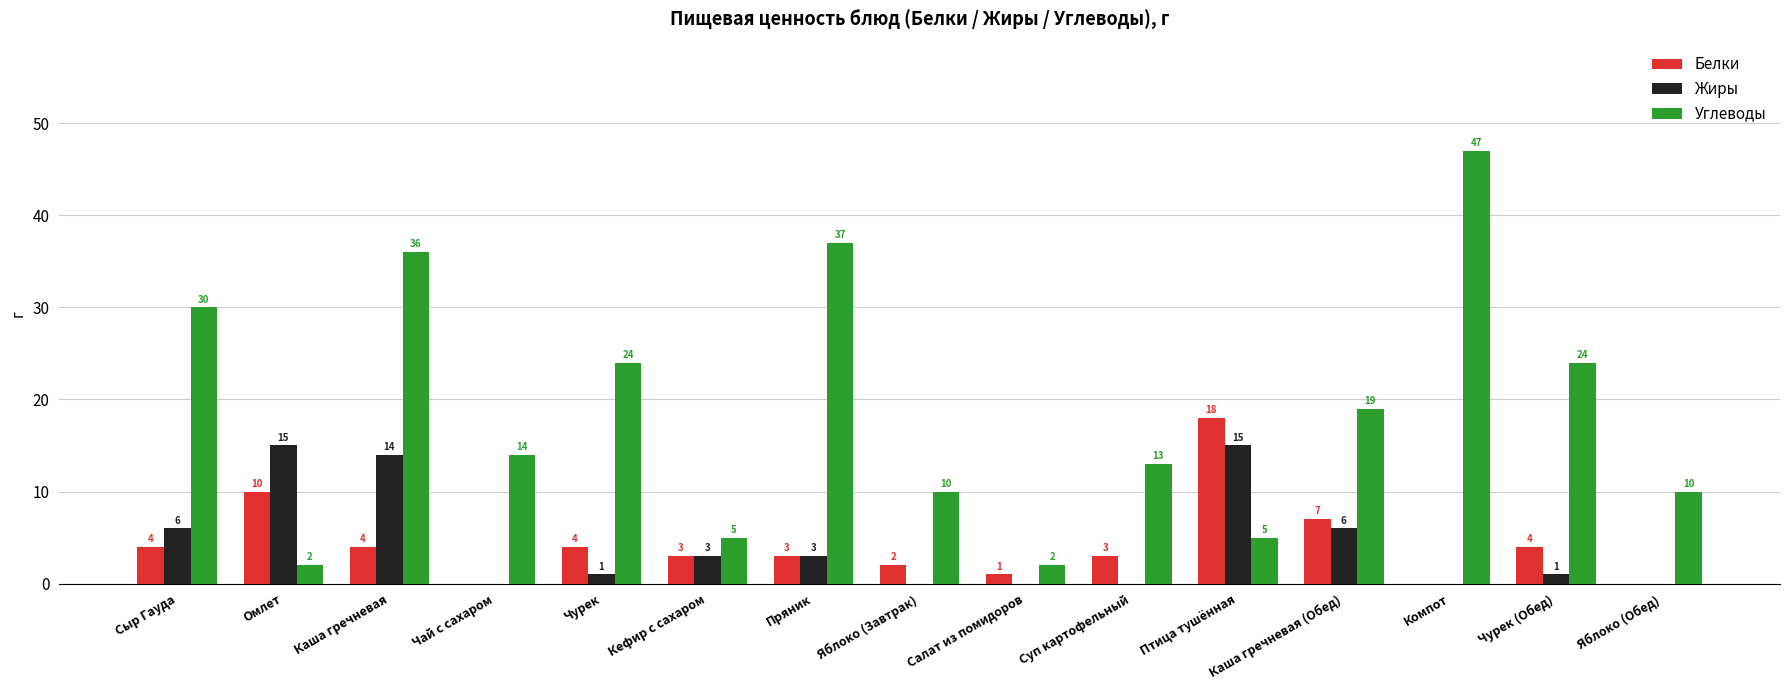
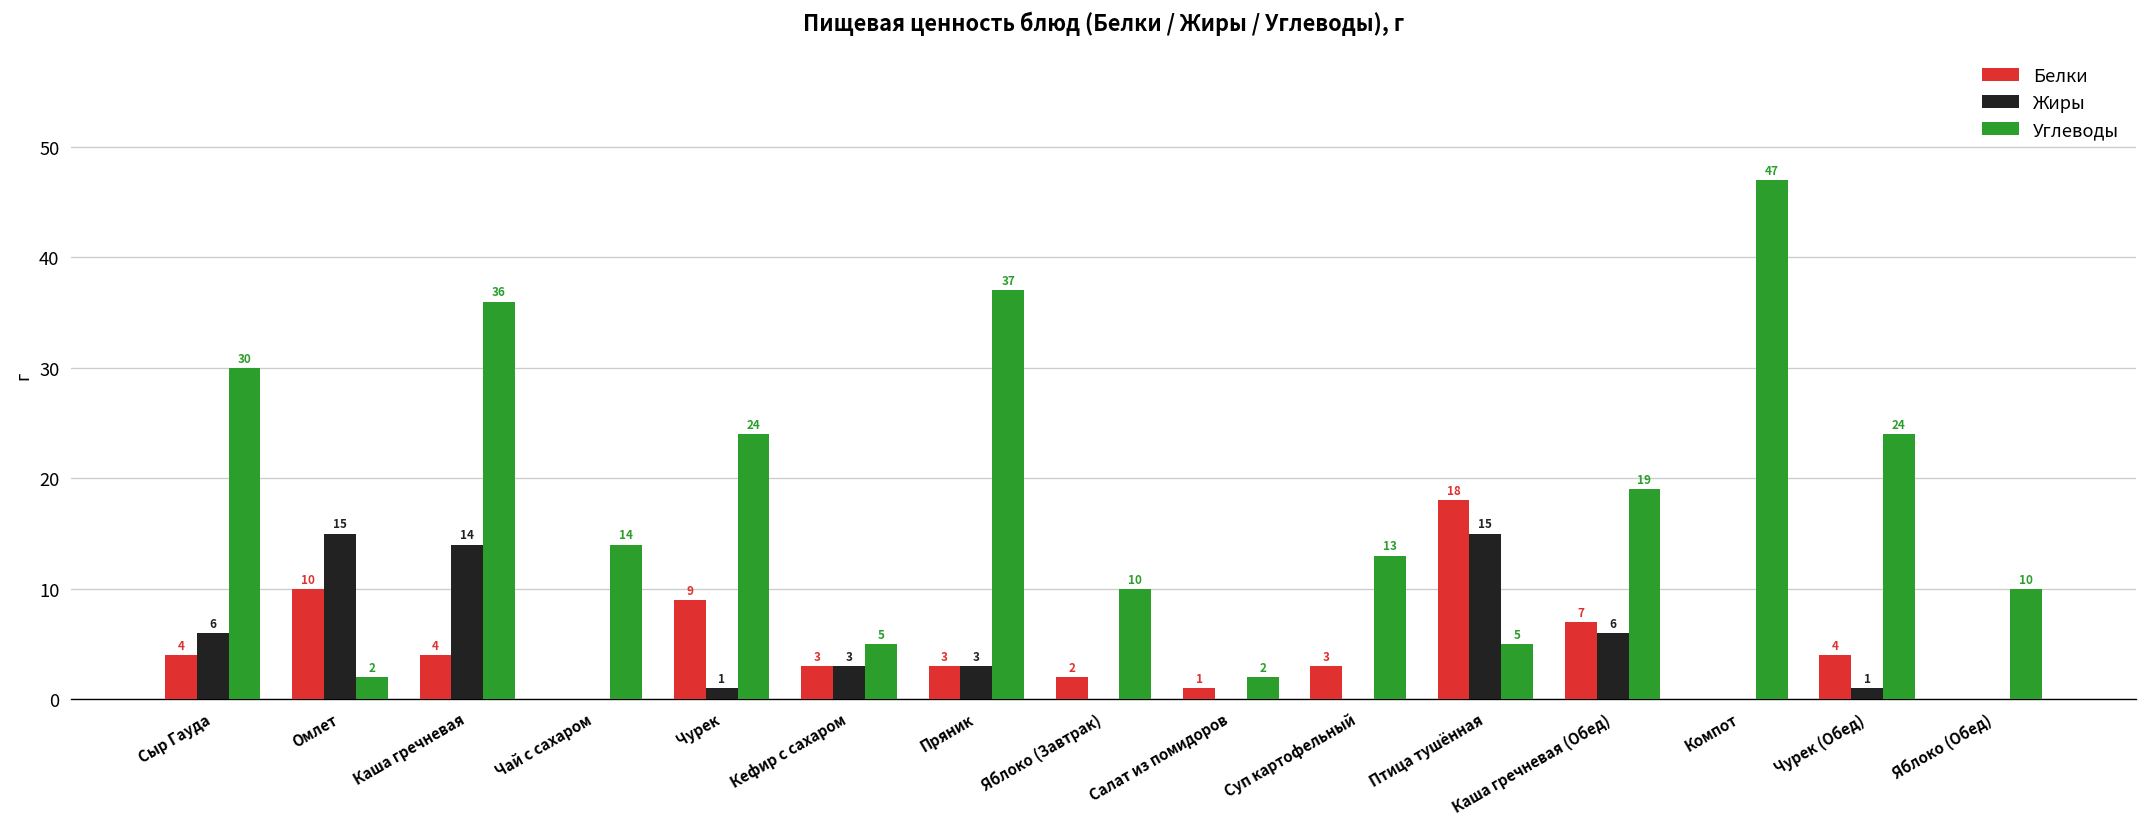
Белки, Чурек: 4 -> 9
